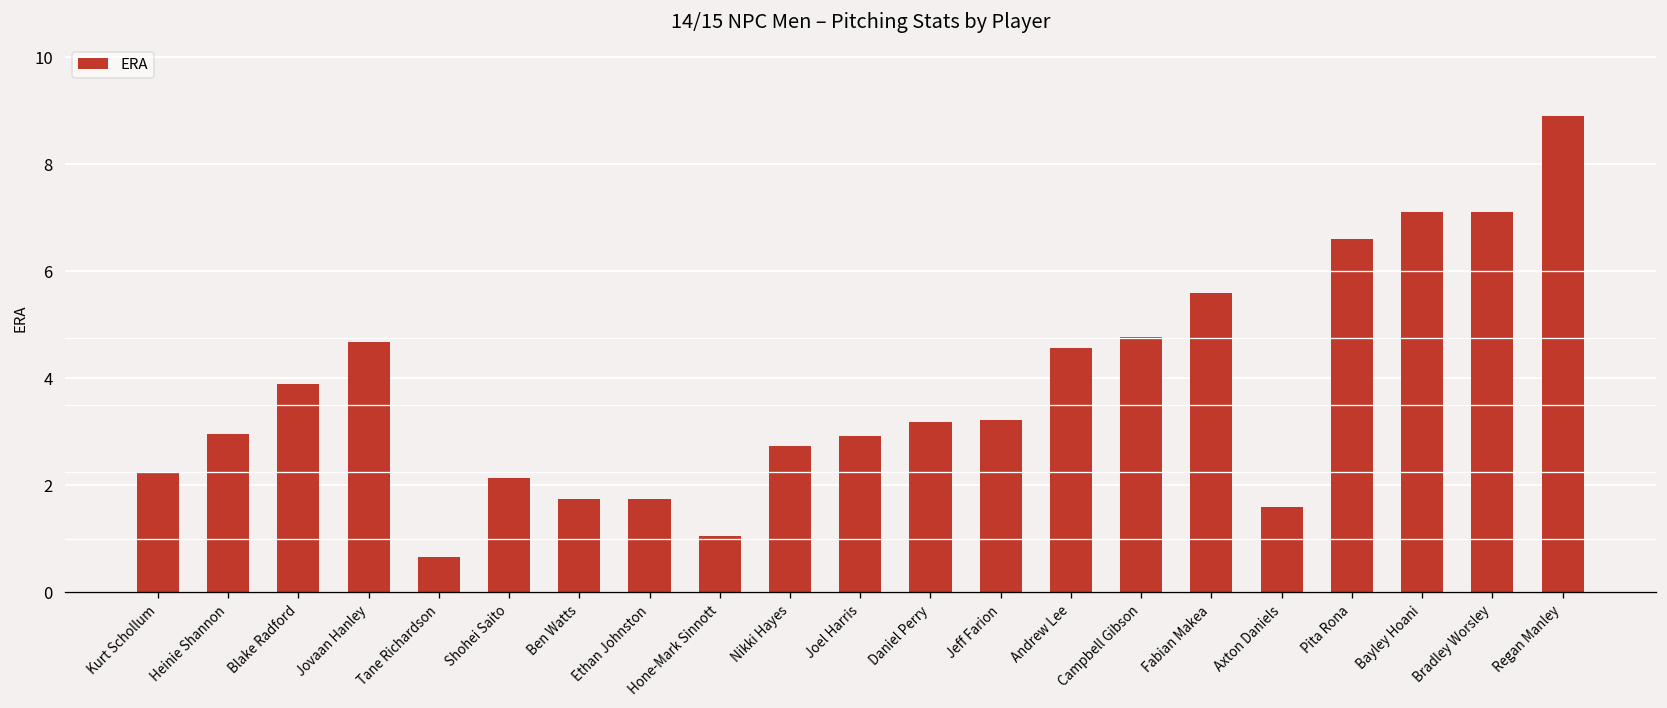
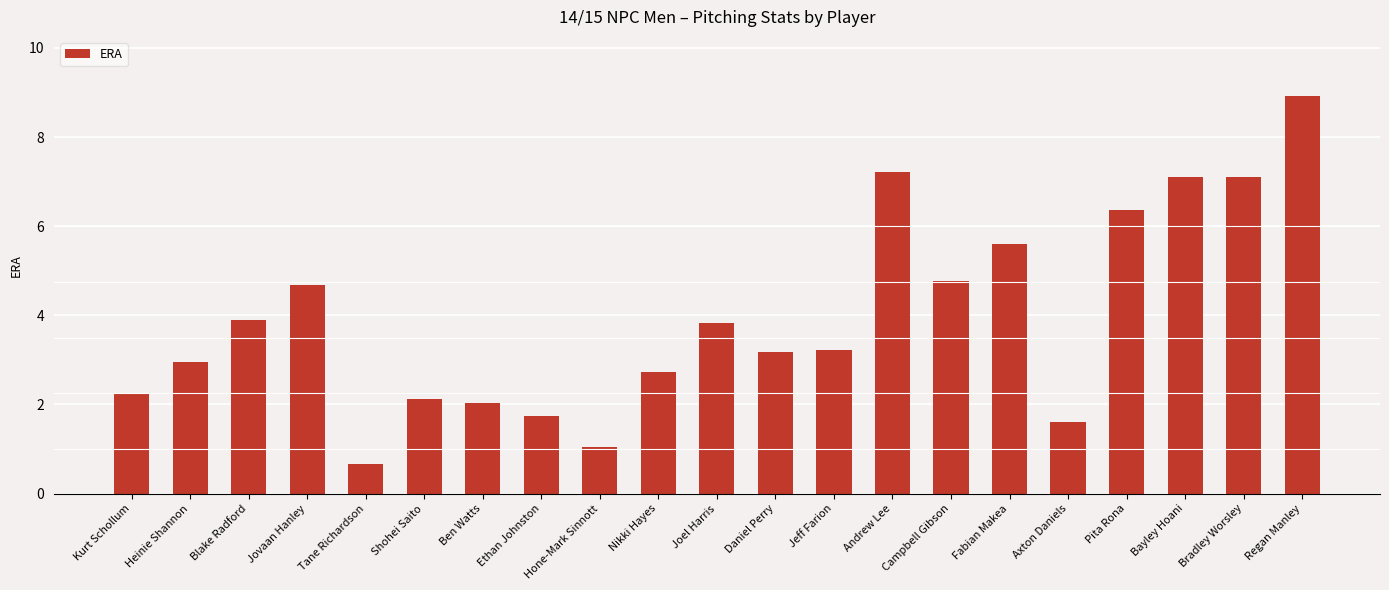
Ben Watts: 1.8 -> 2.0
Joel Harris: 2.9 -> 3.8
Andrew Lee: 4.6 -> 7.2
Pita Rona: 6.6 -> 6.4
